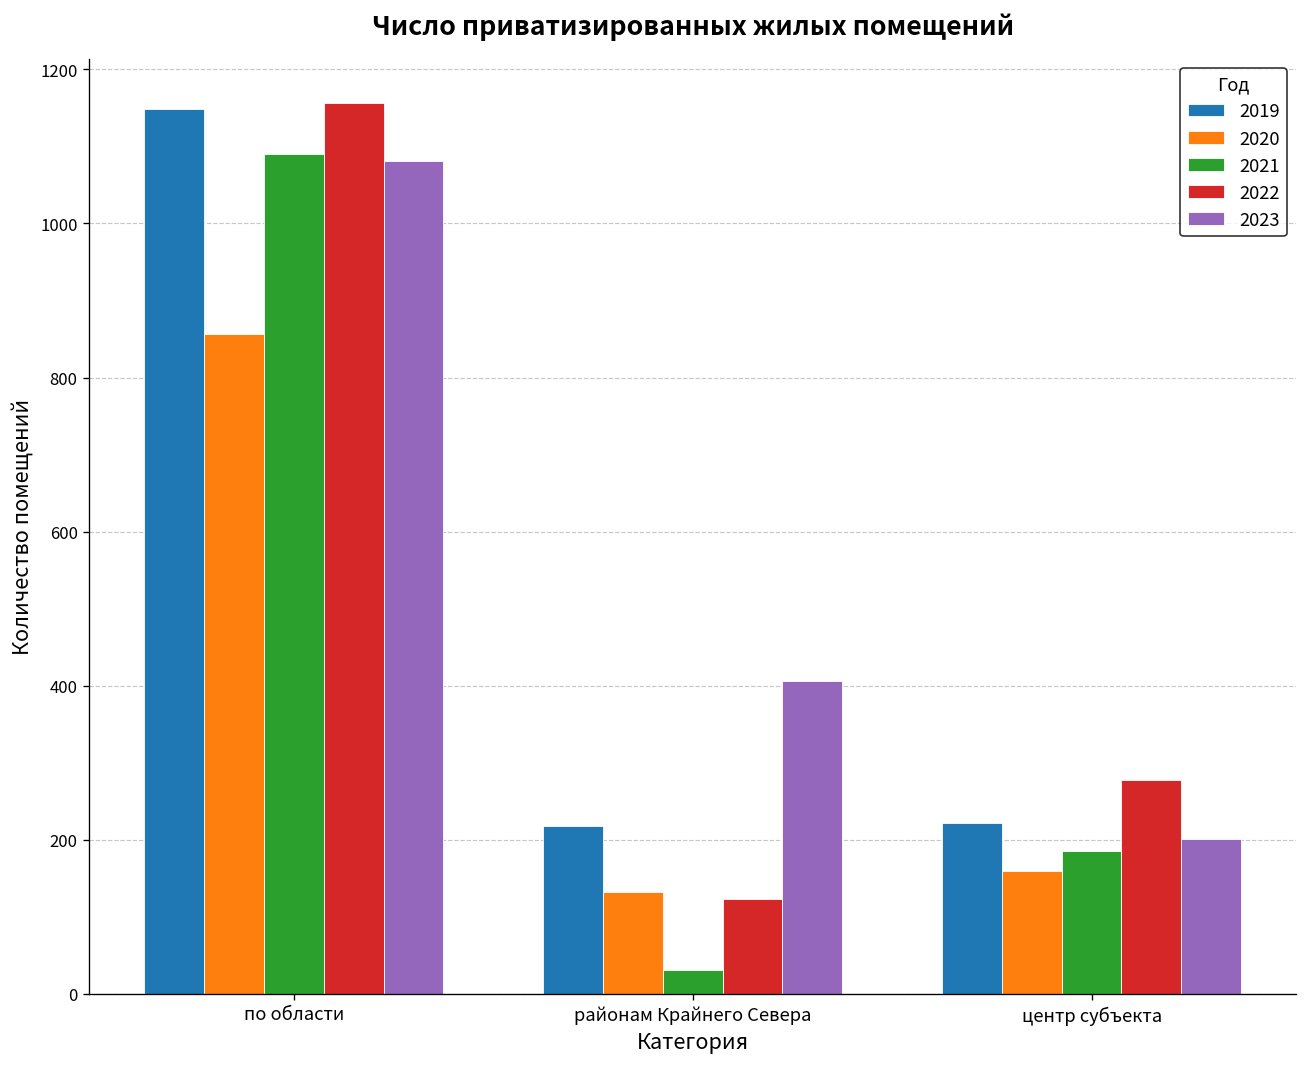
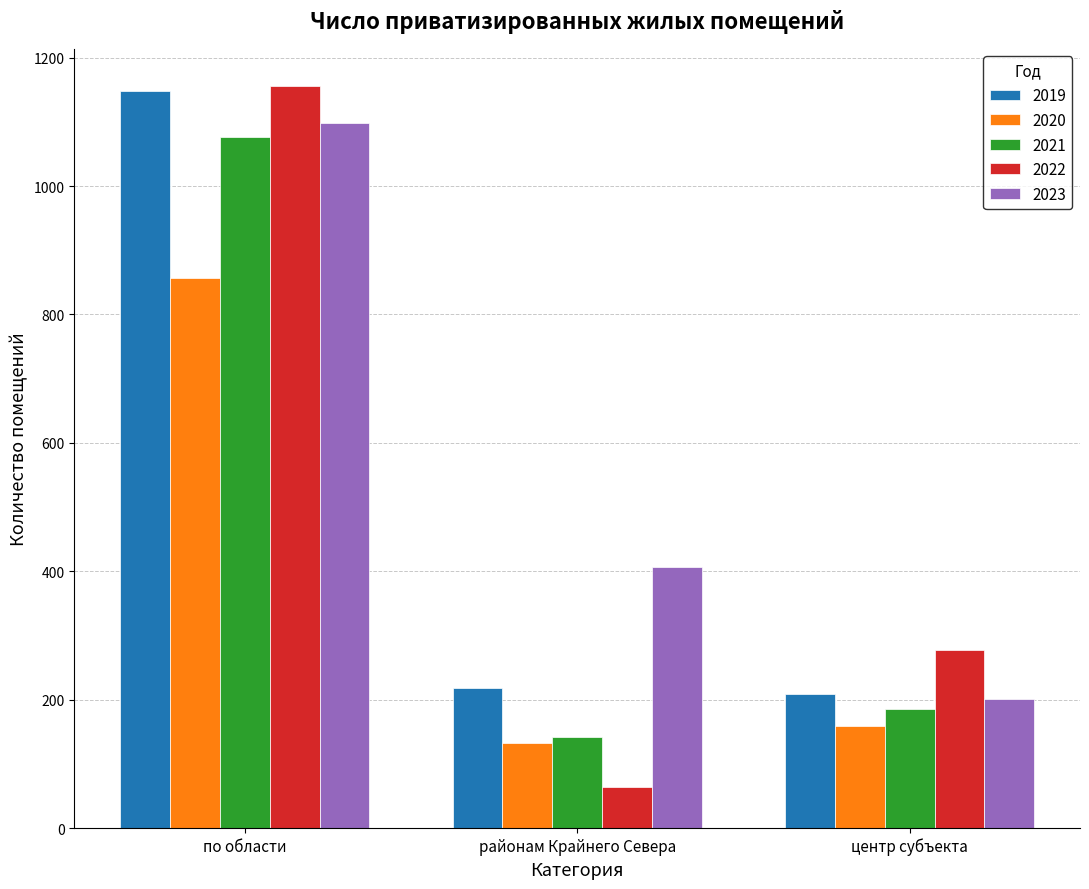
2021, по области: 1090 -> 1080
2023, по области: 1080 -> 1100
2021, районам Крайнего Севера: 30 -> 140
2022, районам Крайнего Севера: 120 -> 60
2019, центр субъекта: 220 -> 210
